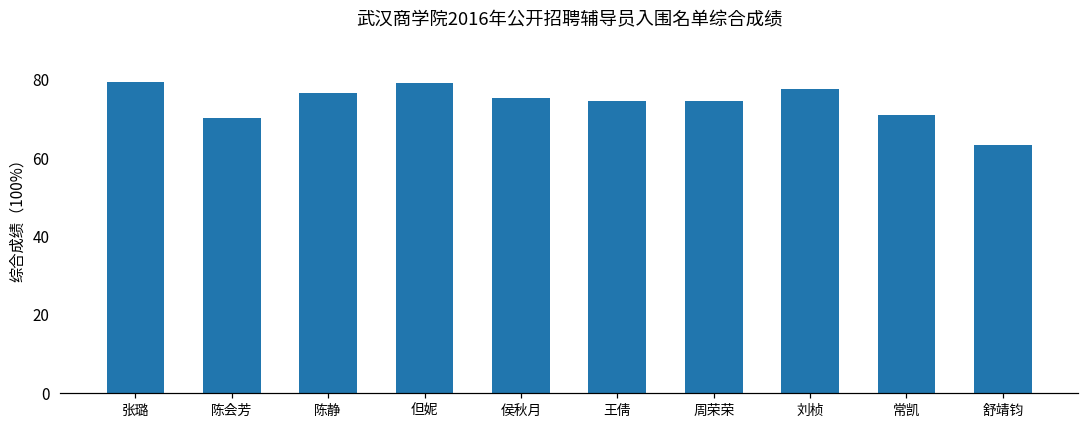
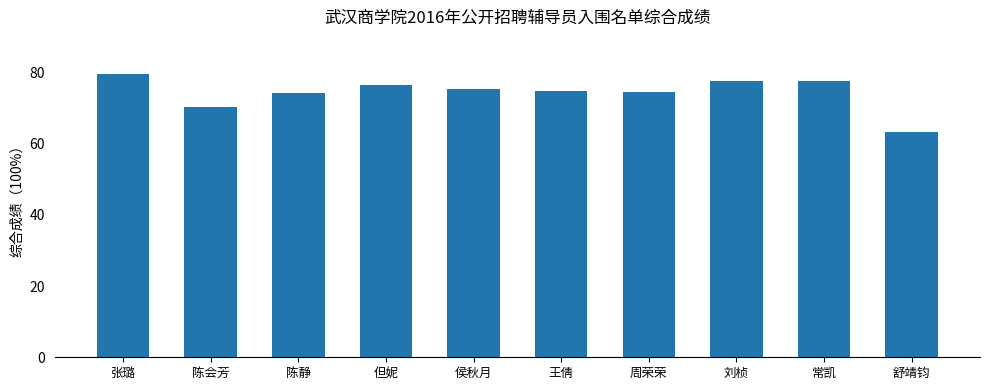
陈静: 77 -> 74
但妮: 79 -> 77
常凯: 71 -> 78
